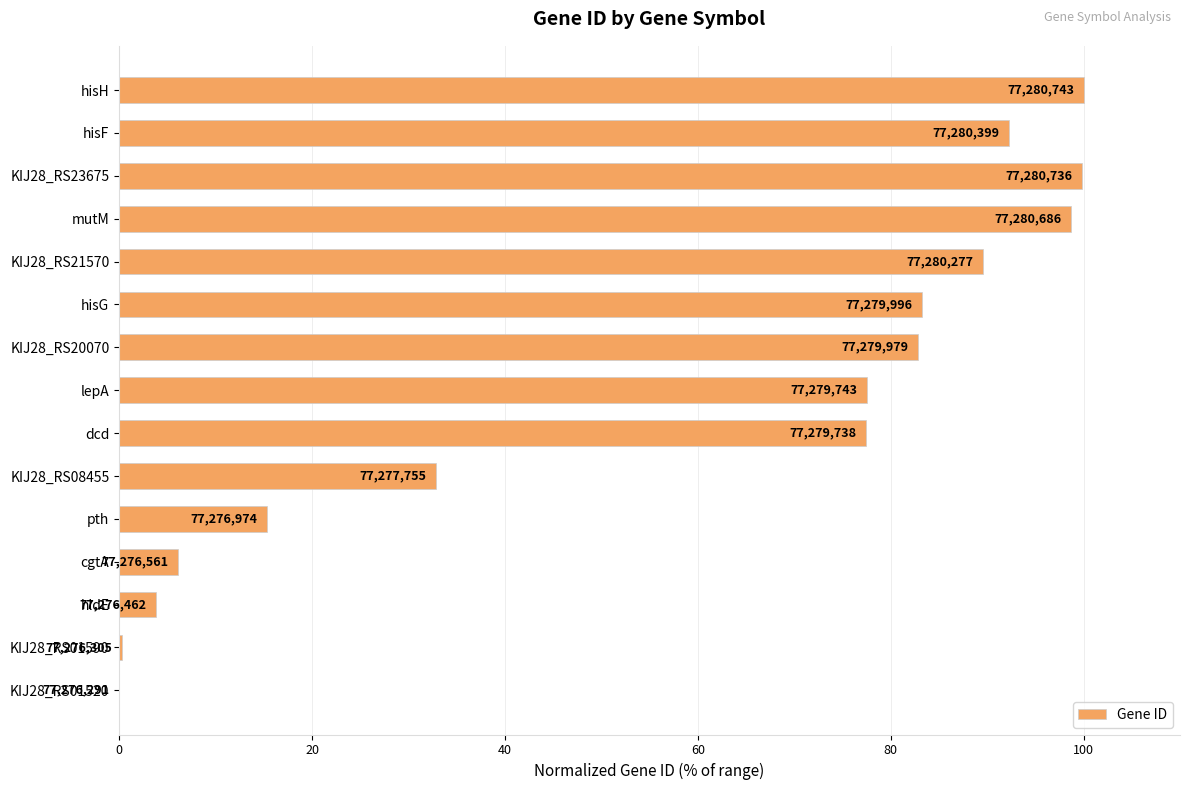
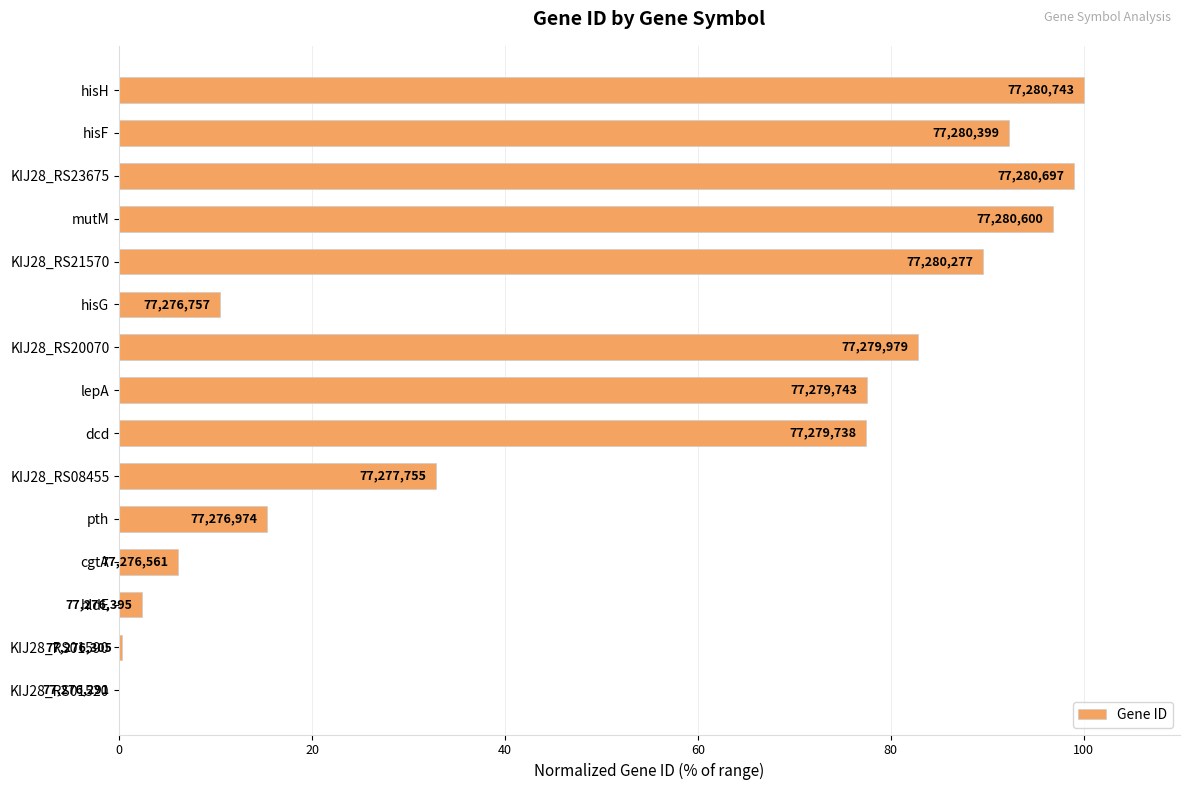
KIJ28_RS23675: 77,280,736 -> 77,280,697
mutM: 77,280,686 -> 77,280,600
hisG: 77,279,996 -> 77,276,757
hldE: 77,276,462 -> 77,276,395
